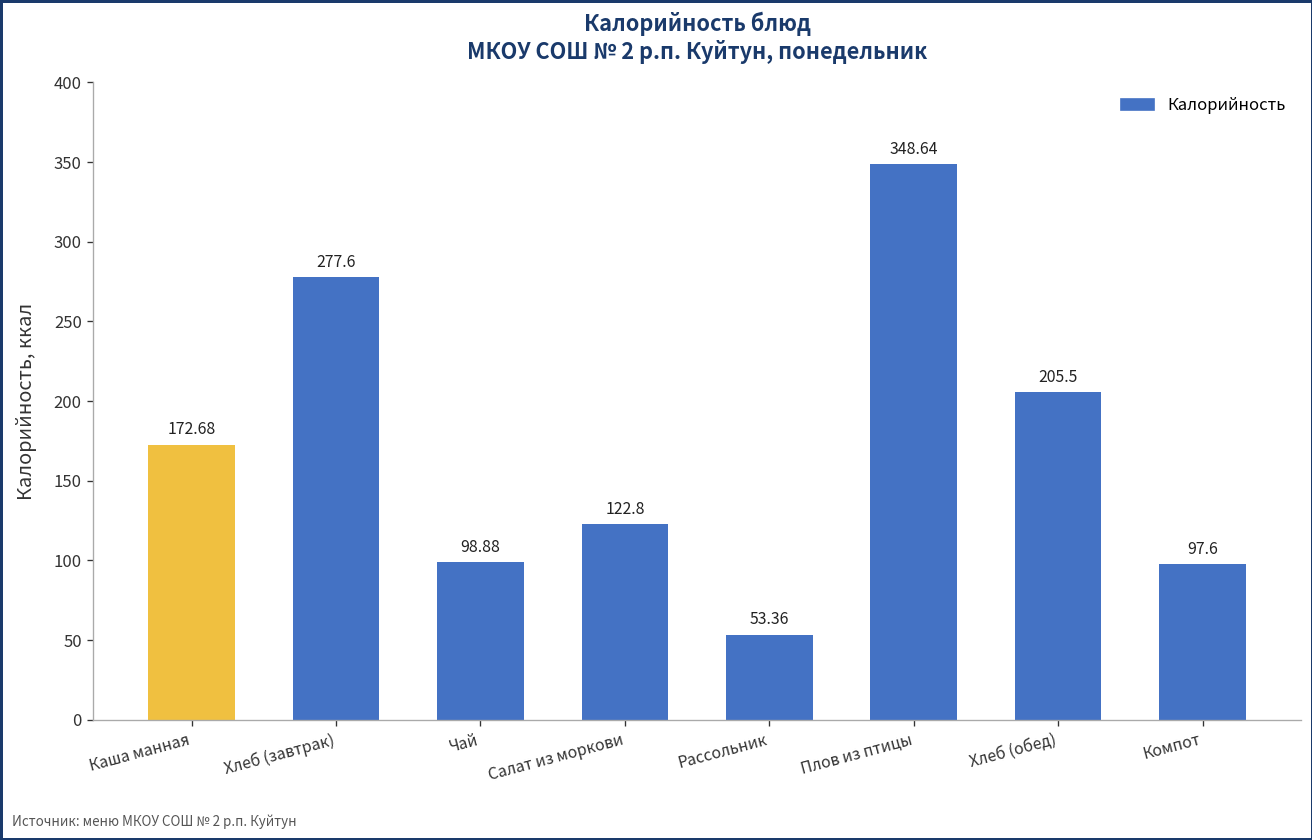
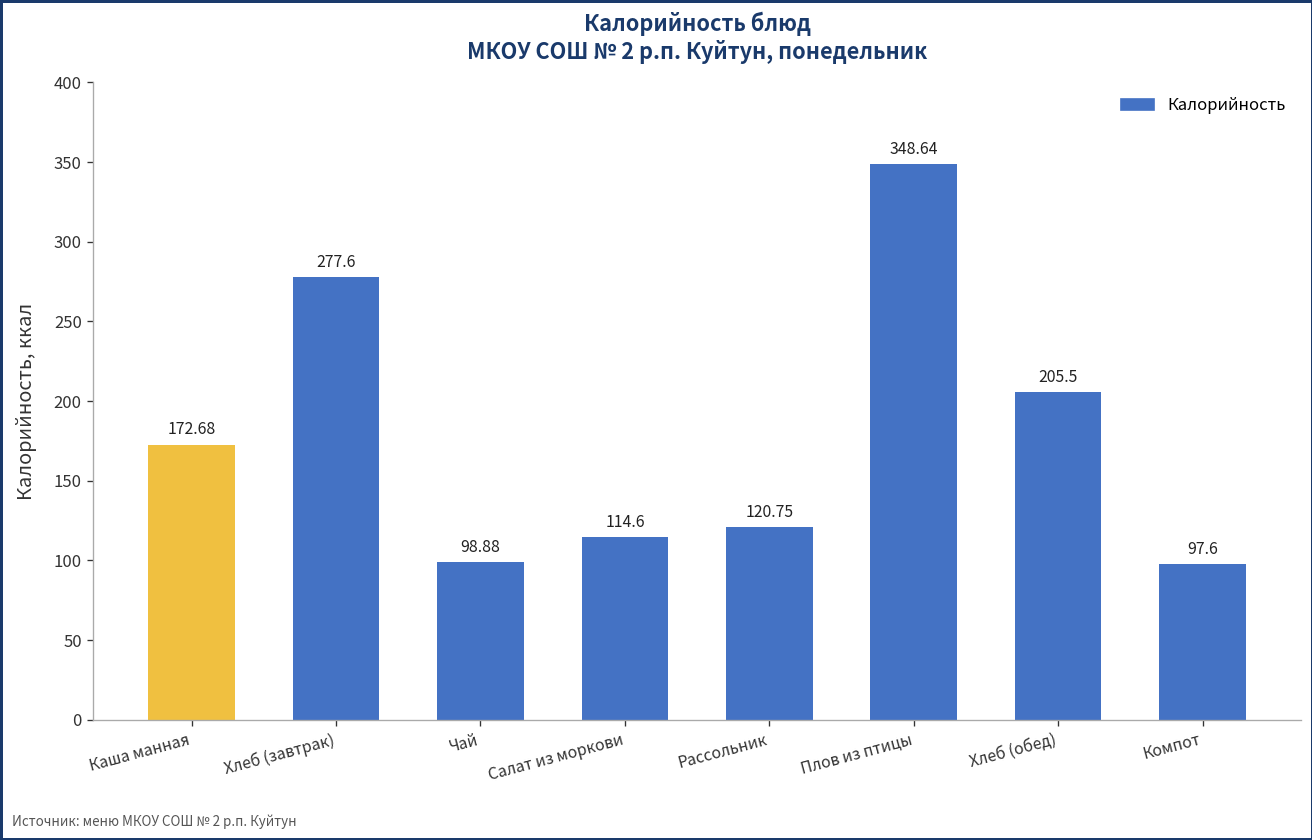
Салат из моркови: 122.8 -> 114.6
Рассольник: 53.36 -> 120.75
